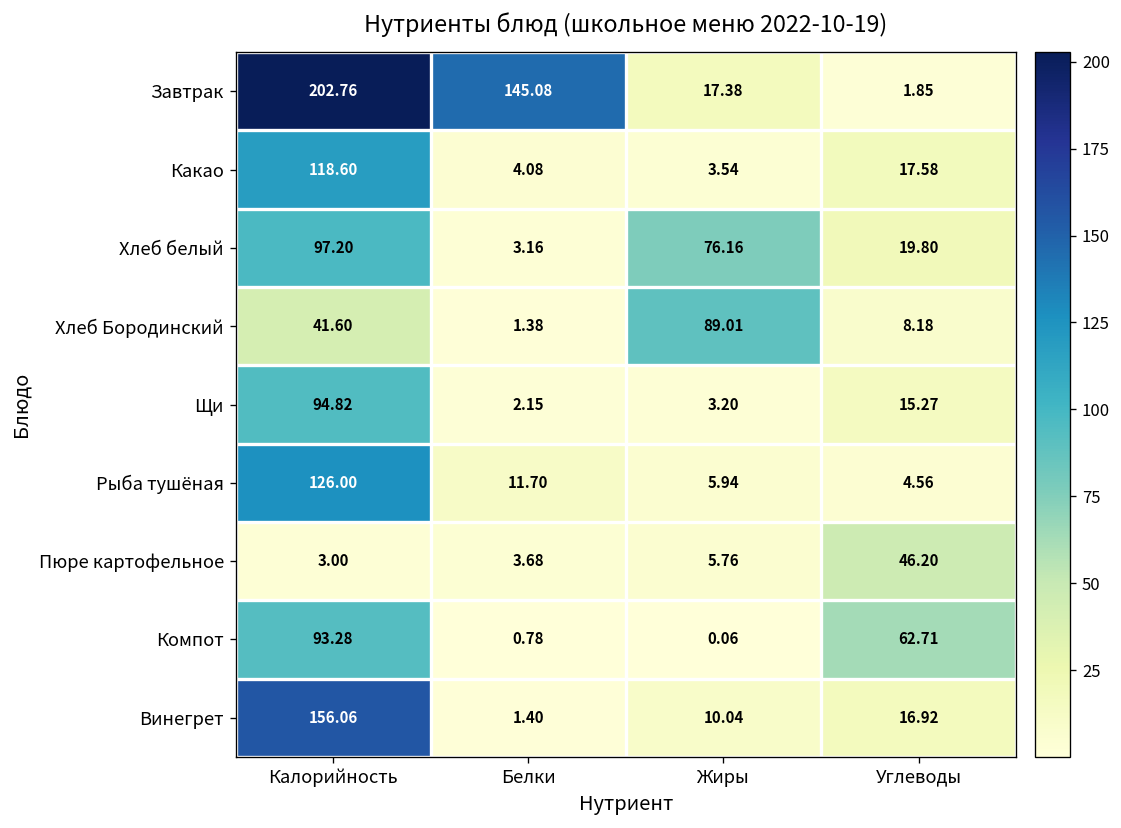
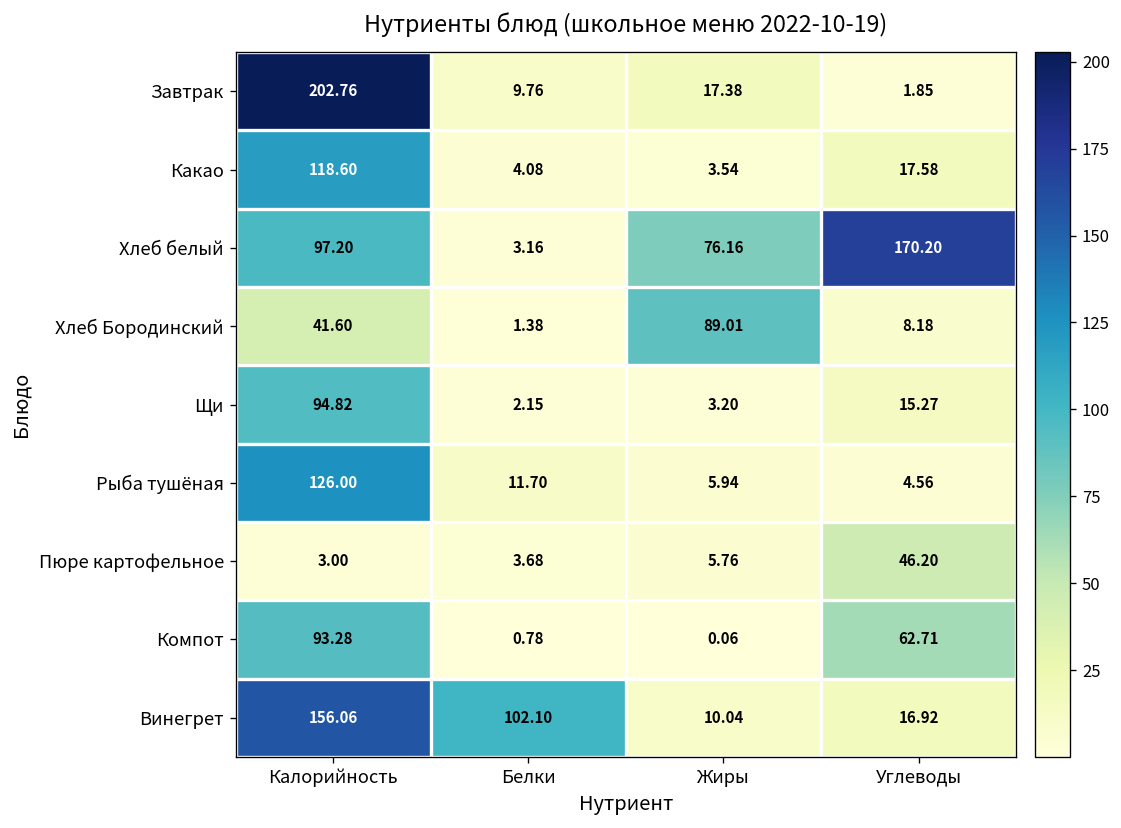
Завтрак, Белки: 145.08 -> 9.76
Хлеб белый, Углеводы: 19.80 -> 170.20
Винегрет, Белки: 1.40 -> 102.10
